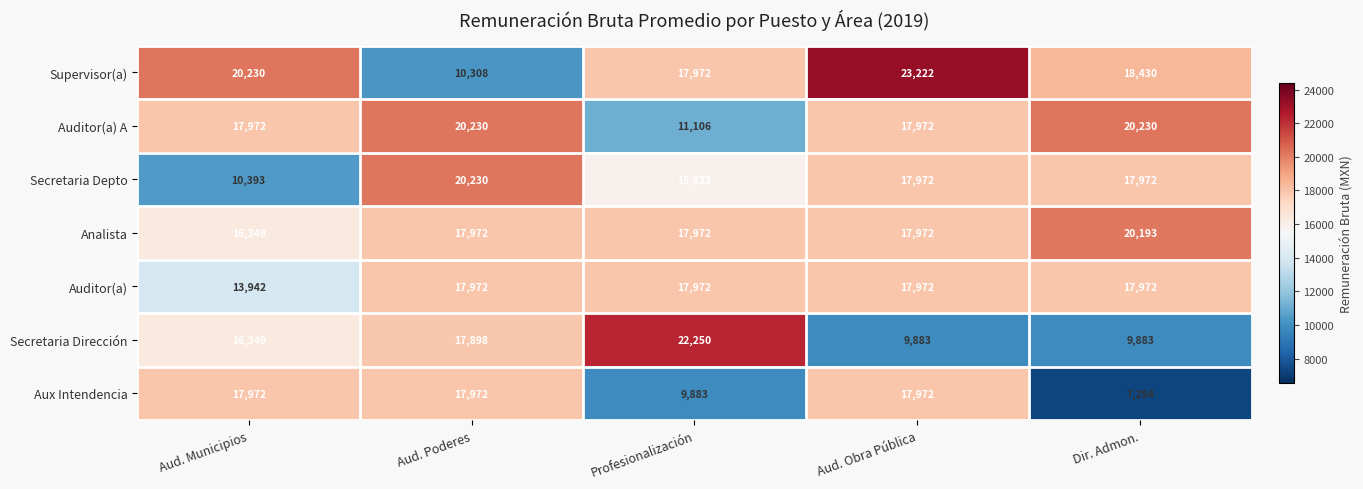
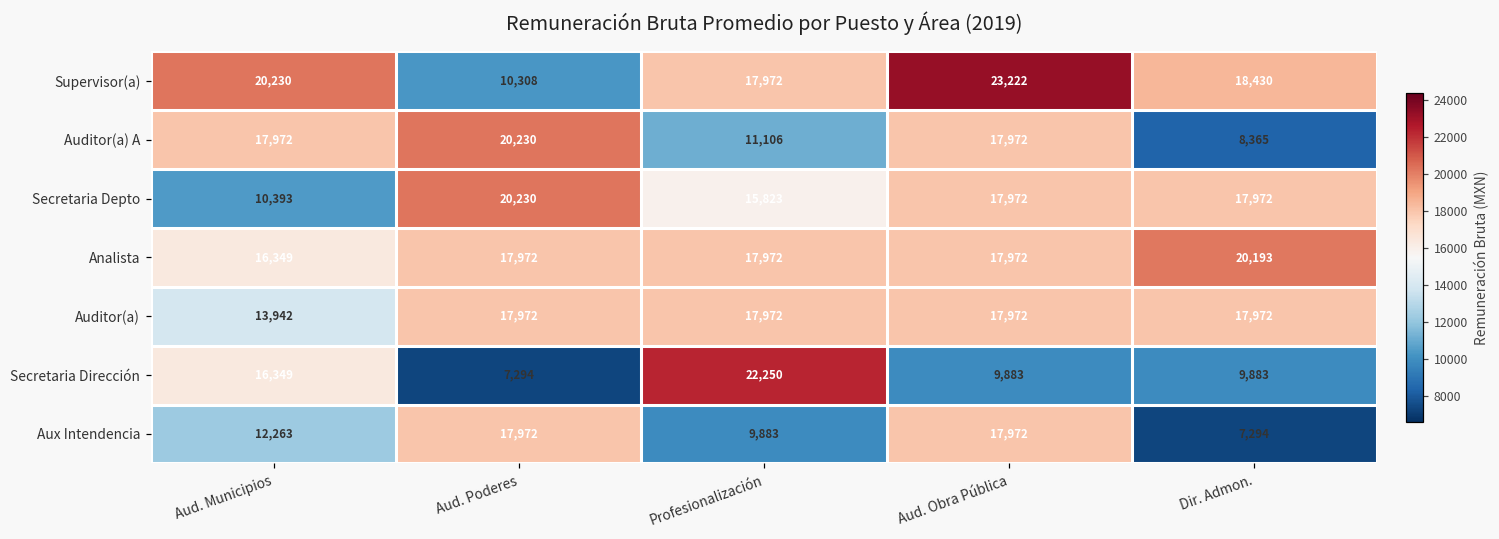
Auditor(a) A, Dir. Admon.: 20,230 -> 8,365
Secretaria Dirección, Aud. Poderes: 17,898 -> 7,294
Aux Intendencia, Aud. Municipios: 17,972 -> 12,263
